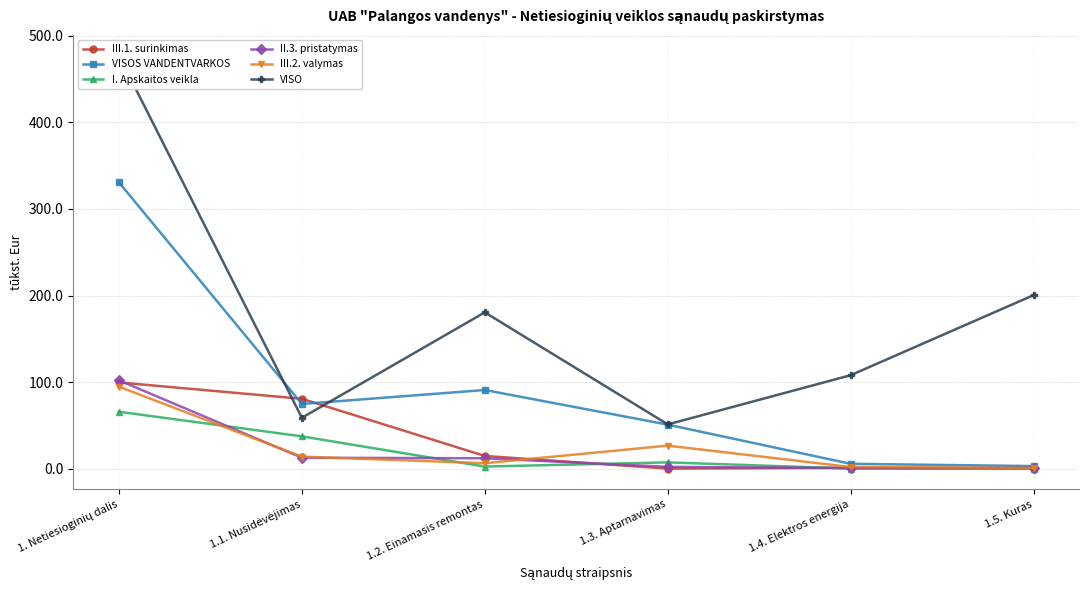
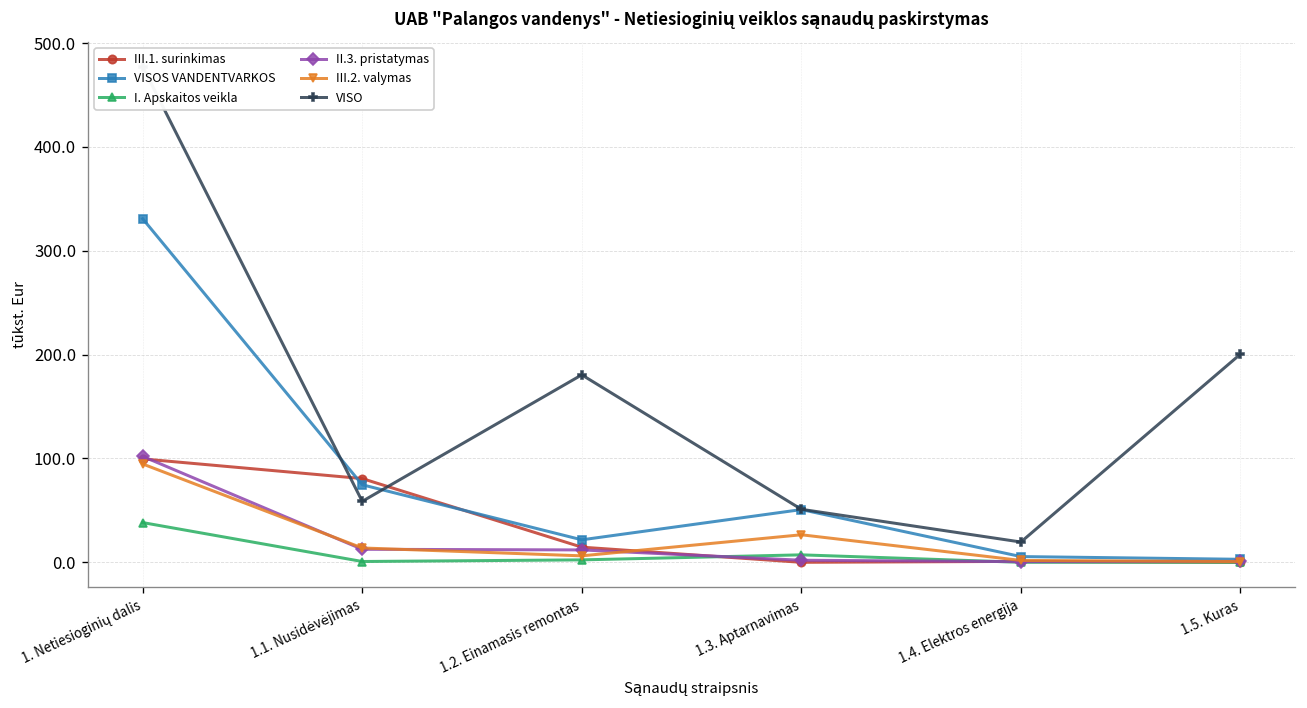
I. Apskaitos veikla, 1. Netiesioginių dalis: 70 -> 40
I. Apskaitos veikla, 1.1. Nusidėvėjimas: 40 -> 0
VISOS VANDENTVARKOS, 1.2. Einamasis remontas: 90 -> 20
VISO, 1.4. Elektros energija: 110 -> 20
